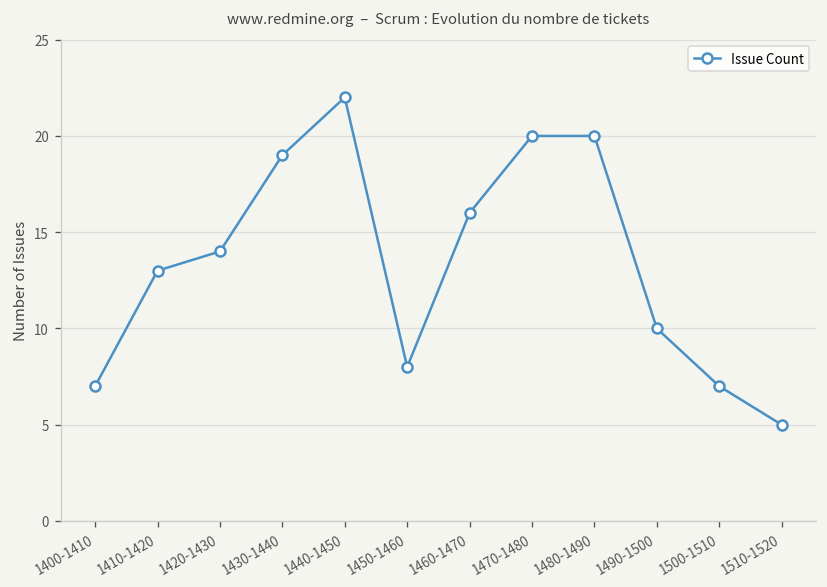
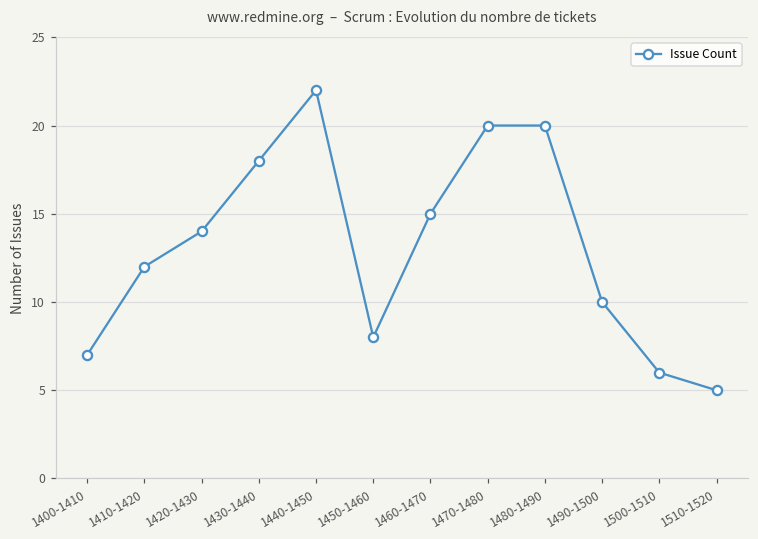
1410-1420: 13 -> 12
1430-1440: 19 -> 18
1460-1470: 16 -> 15
1500-1510: 7 -> 6
